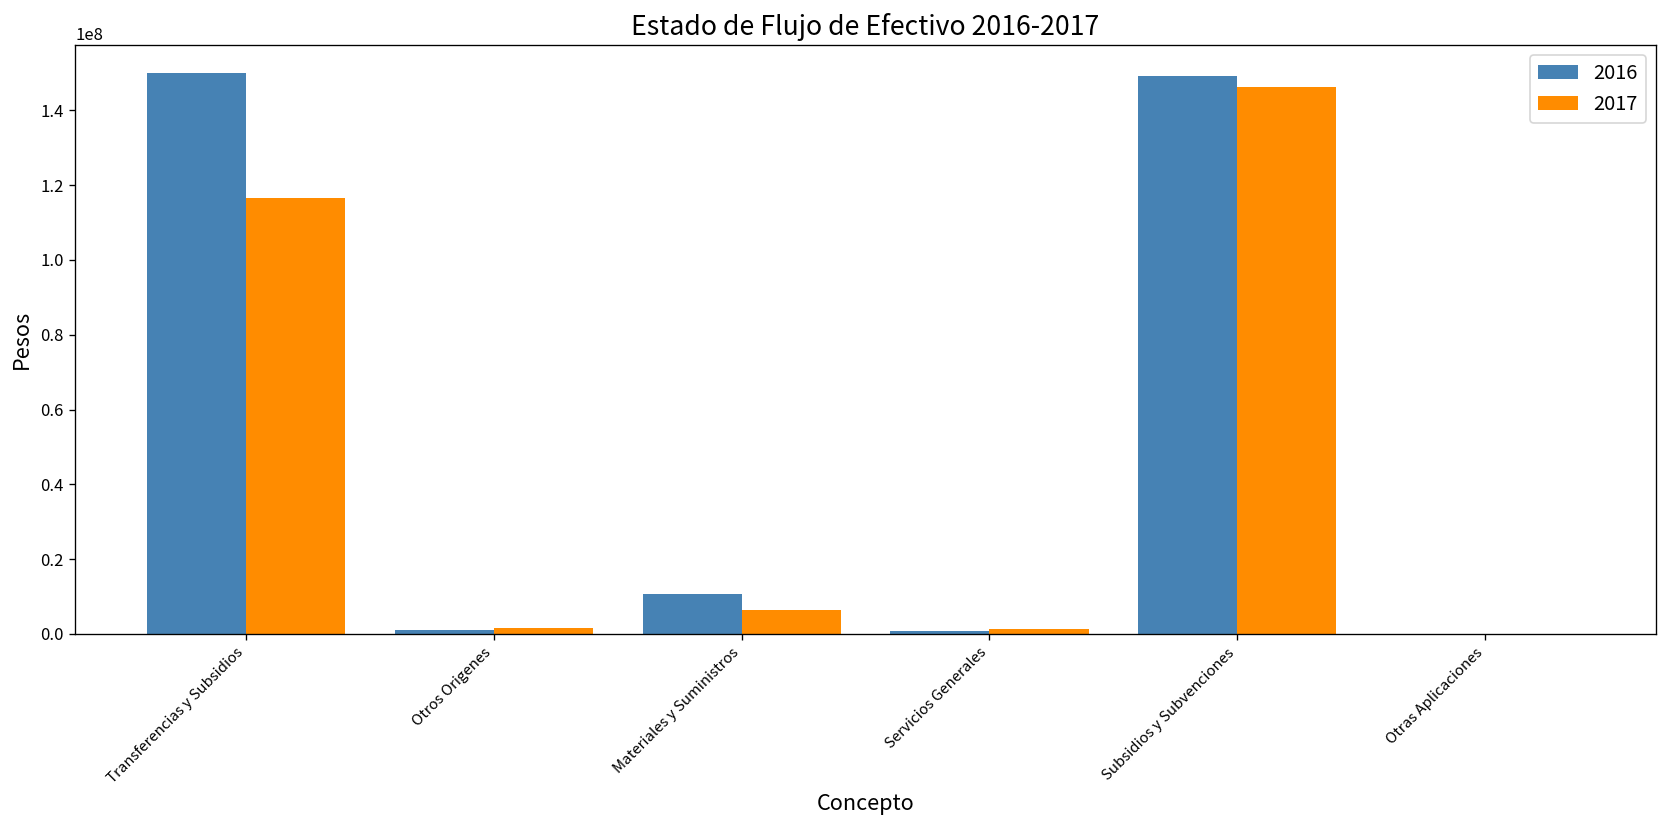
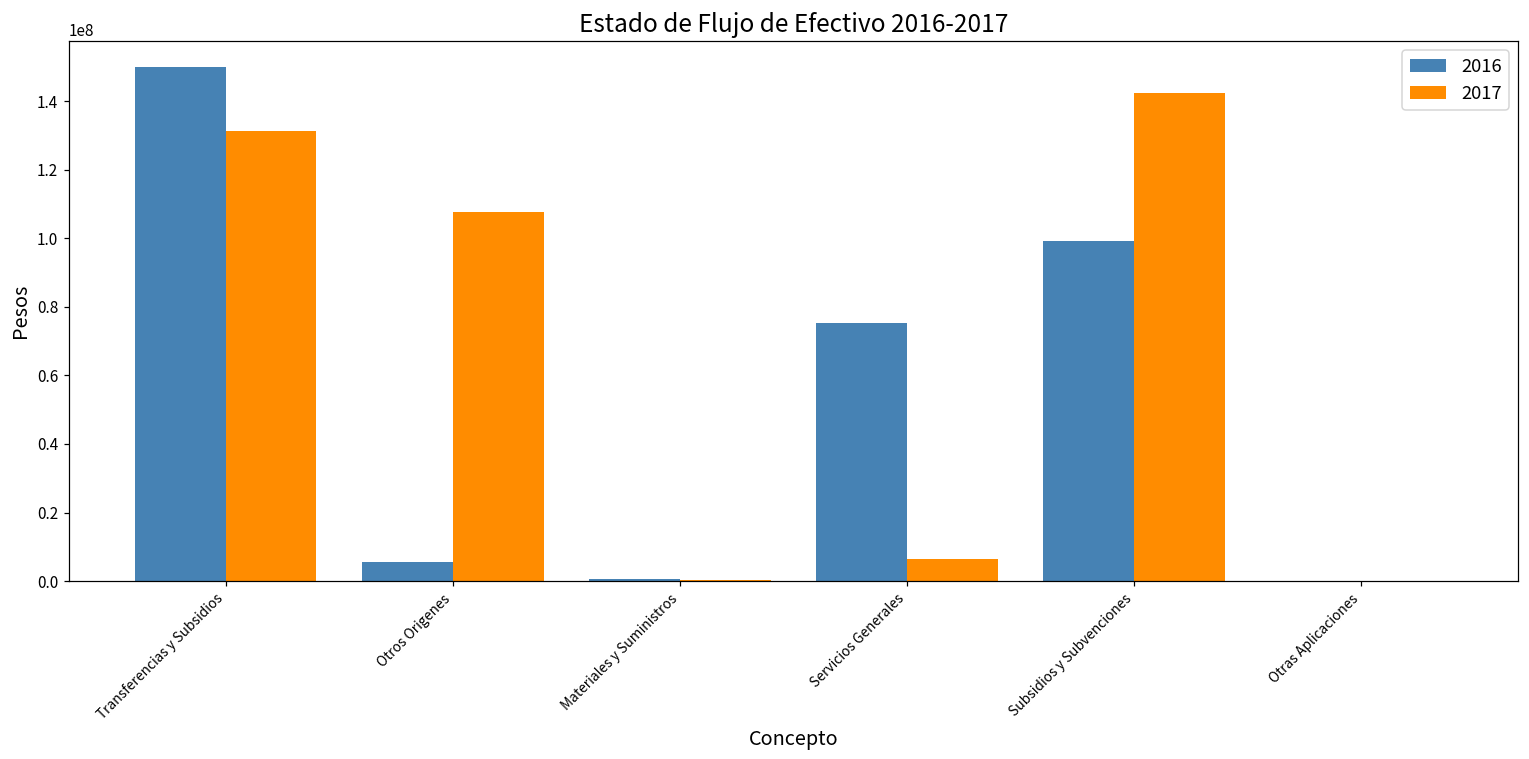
2017, Transferencias y Subsidios: 117000000 -> 131000000
2016, Otros Origenes: 1000000 -> 6000000
2017, Otros Origenes: 2000000 -> 108000000
2016, Materiales y Suministros: 11000000 -> 0
2017, Materiales y Suministros: 6000000 -> 0
2016, Servicios Generales: 1000000 -> 75000000
2017, Servicios Generales: 1000000 -> 7000000
2016, Subsidios y Subvenciones: 149000000 -> 99000000
2017, Subsidios y Subvenciones: 146000000 -> 142000000
